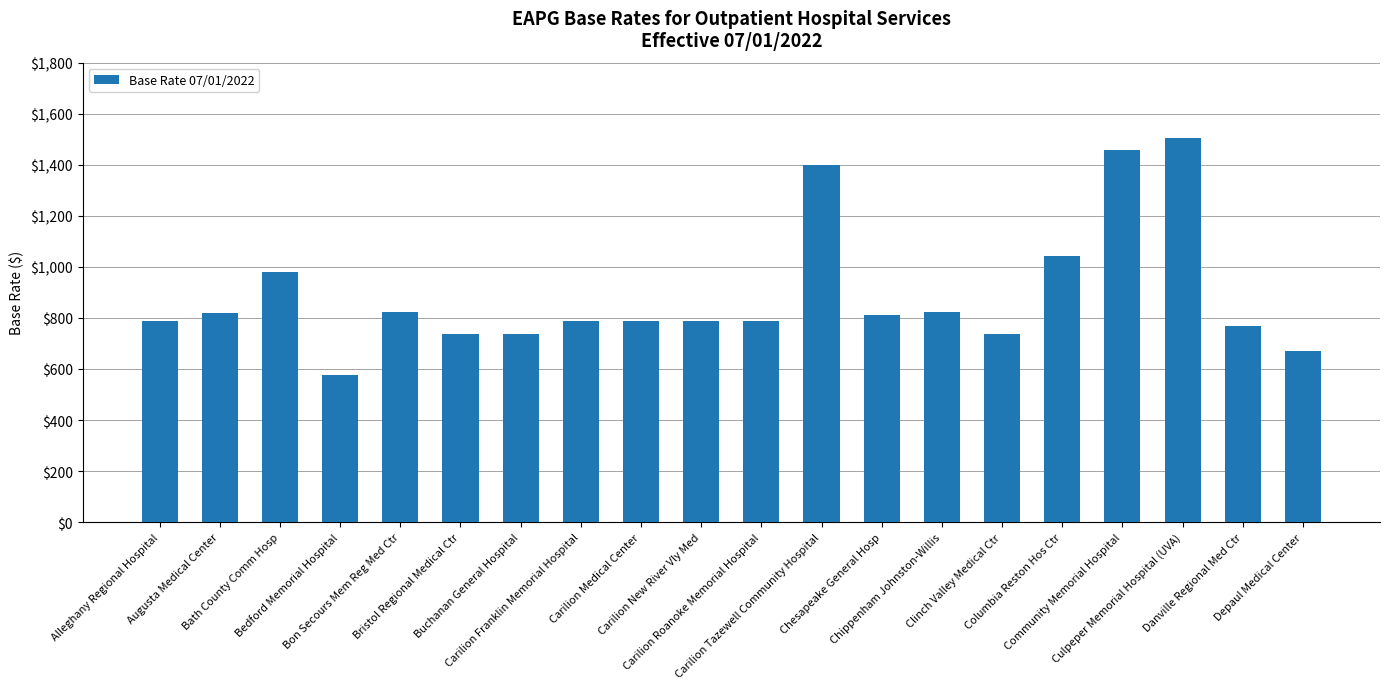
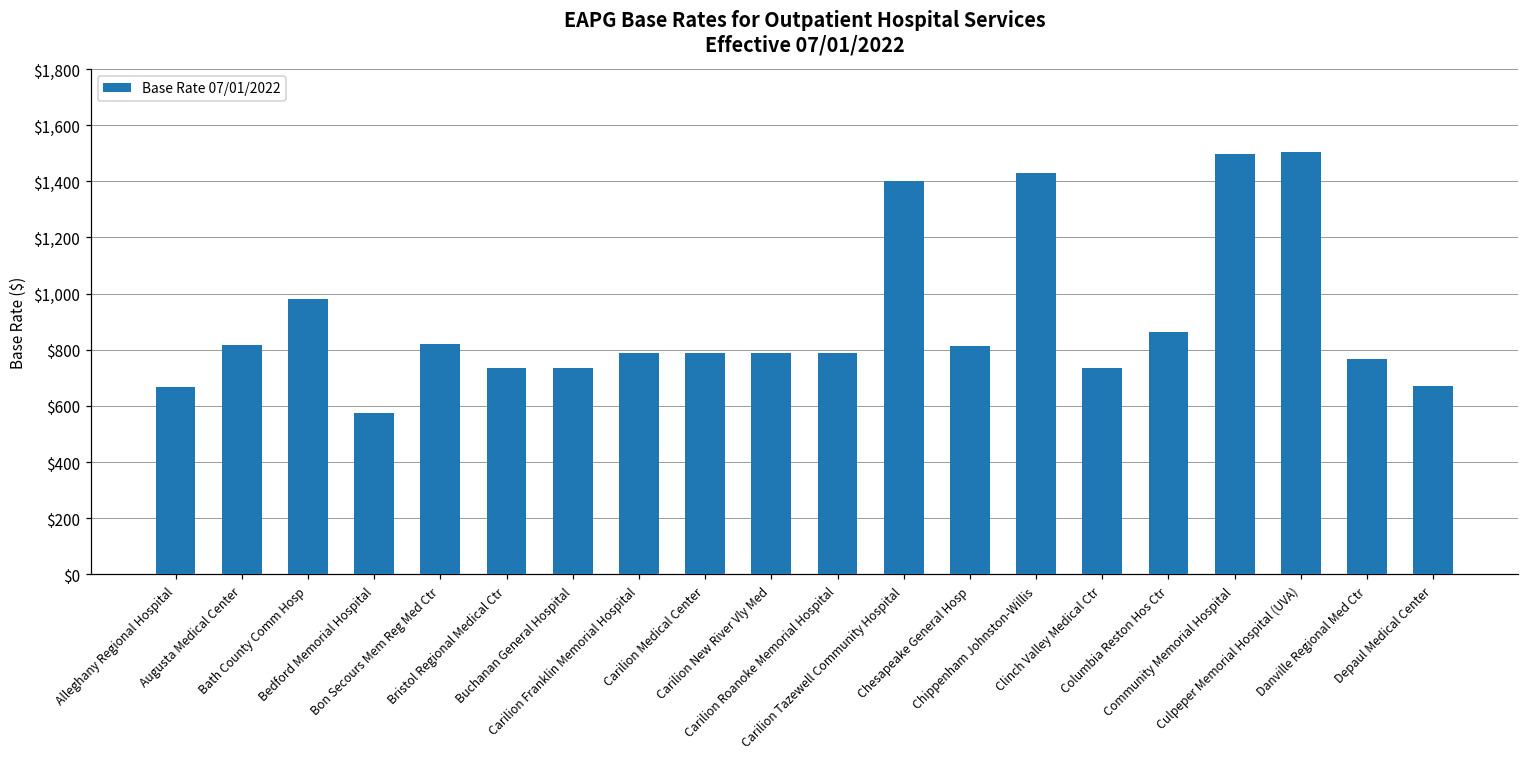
Alleghany Regional Hospital: $790 -> $670
Chippenham Johnston-Willis: $820 -> $1,430
Columbia Reston Hos Ctr: $1,040 -> $860
Community Memorial Hospital: $1,460 -> $1,500
